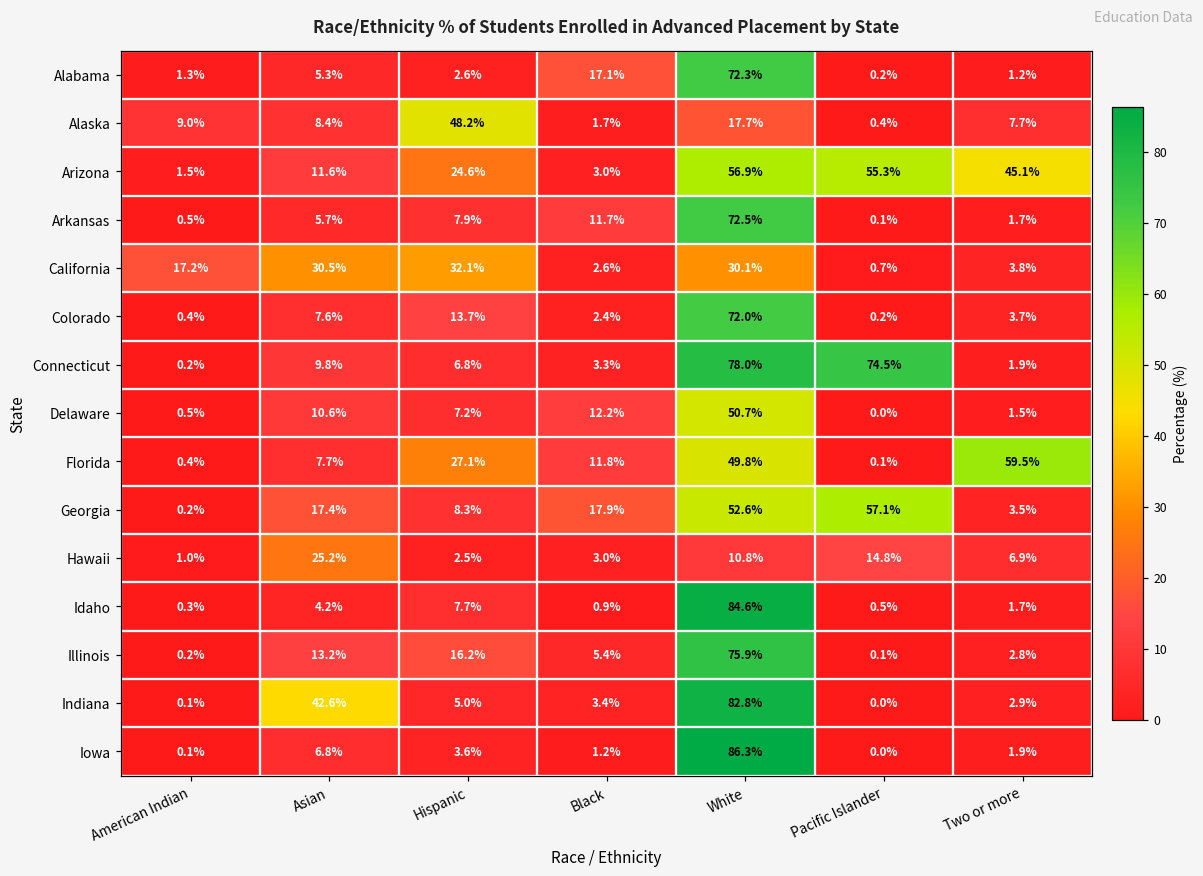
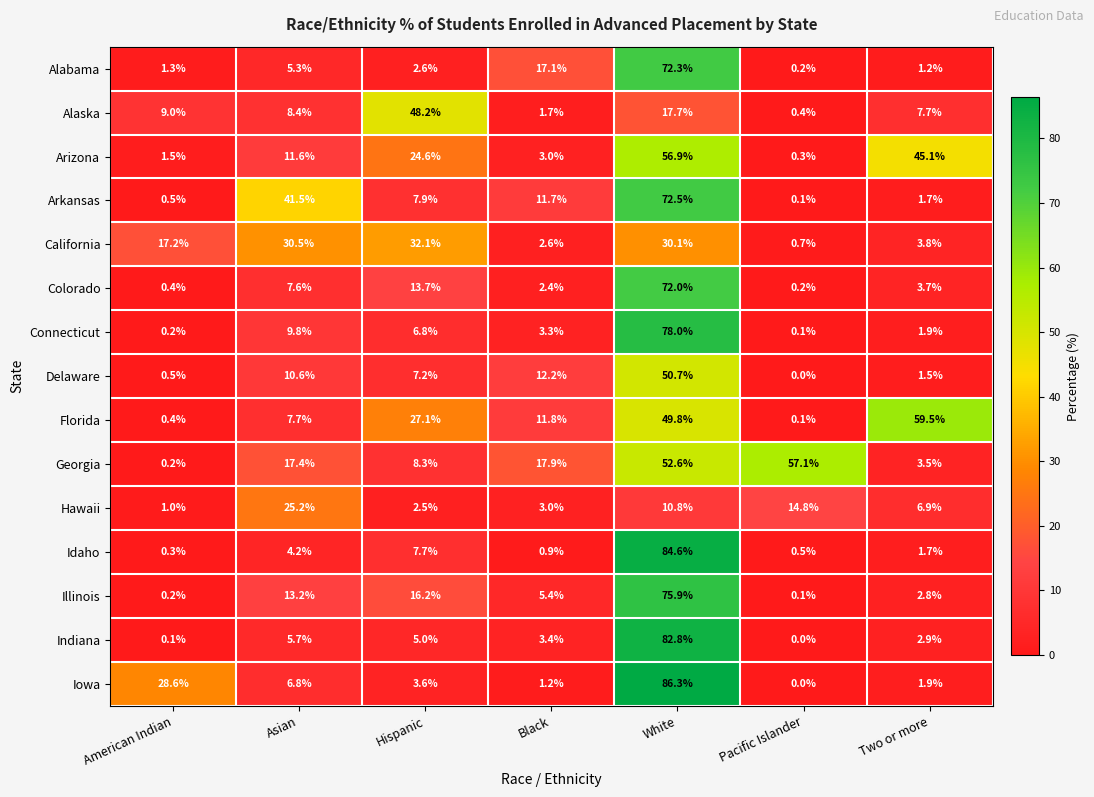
Arizona, Pacific Islander: 55.3% -> 0.3%
Arkansas, Asian: 5.7% -> 41.5%
Connecticut, Pacific Islander: 74.5% -> 0.1%
Indiana, Asian: 42.6% -> 5.7%
Iowa, American Indian: 0.1% -> 28.6%
